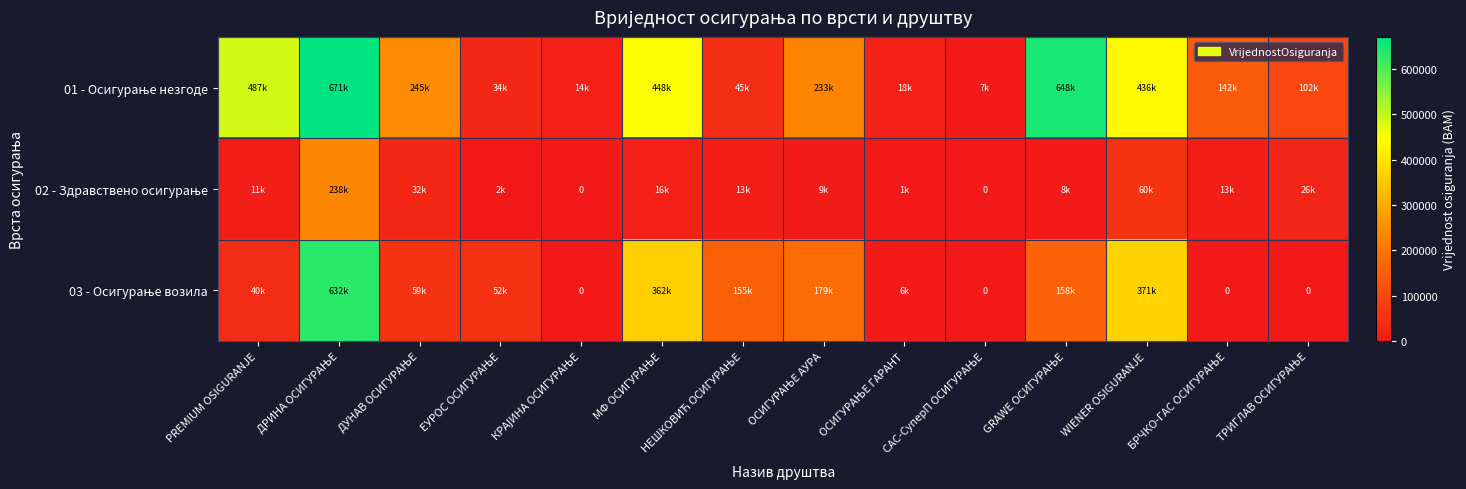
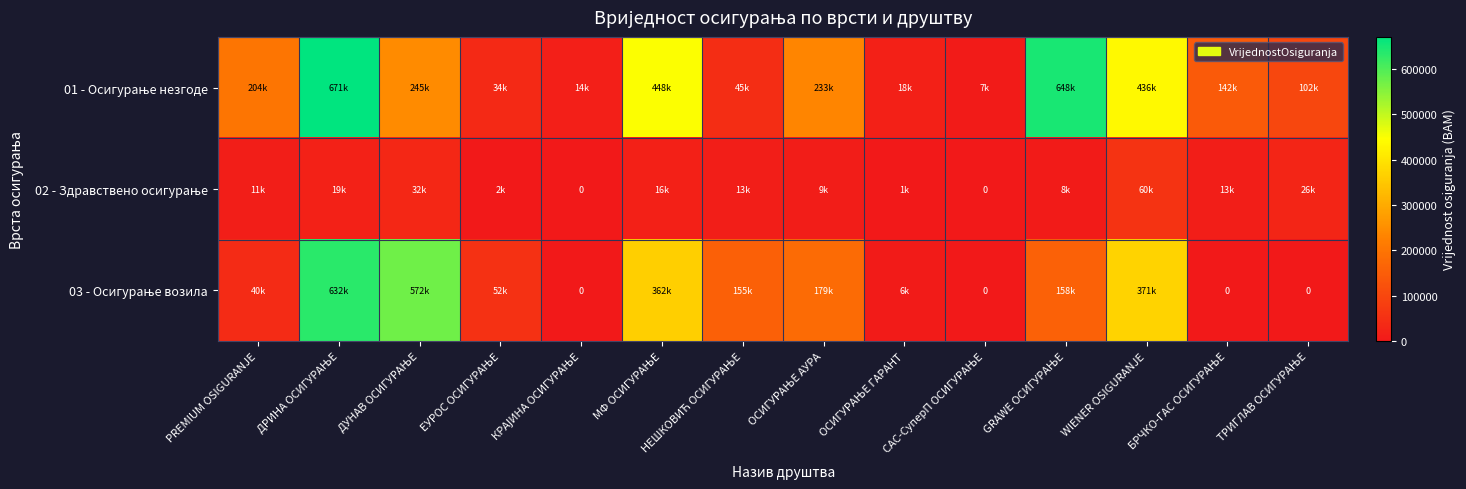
01 - Осигурање незгоде, PREMIUM OSIGURANJE: 487k -> 204k
02 - Здравствено осигурање, ДРИНА ОСИГУРАЊЕ: 238k -> 19k
03 - Осигурање возила, ДУНАВ ОСИГУРАЊЕ: 59k -> 572k
